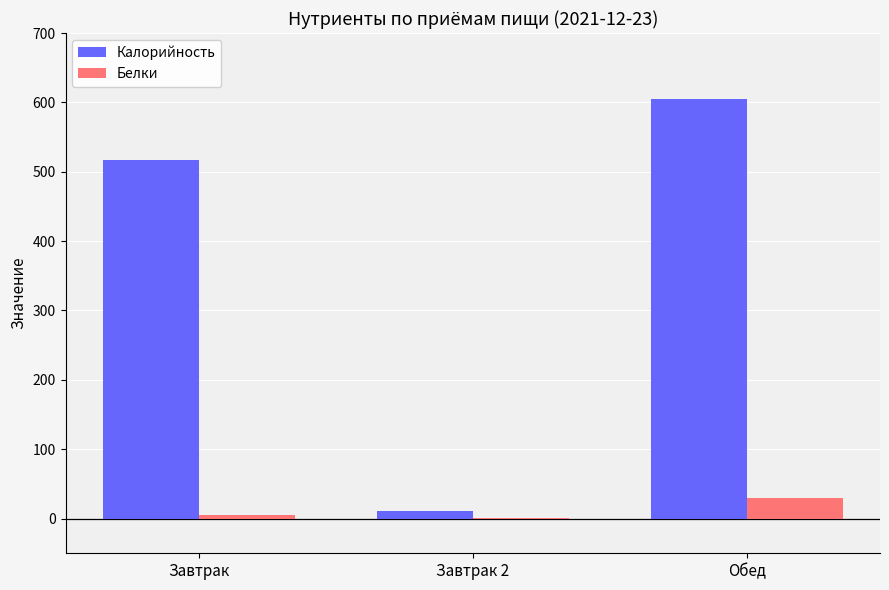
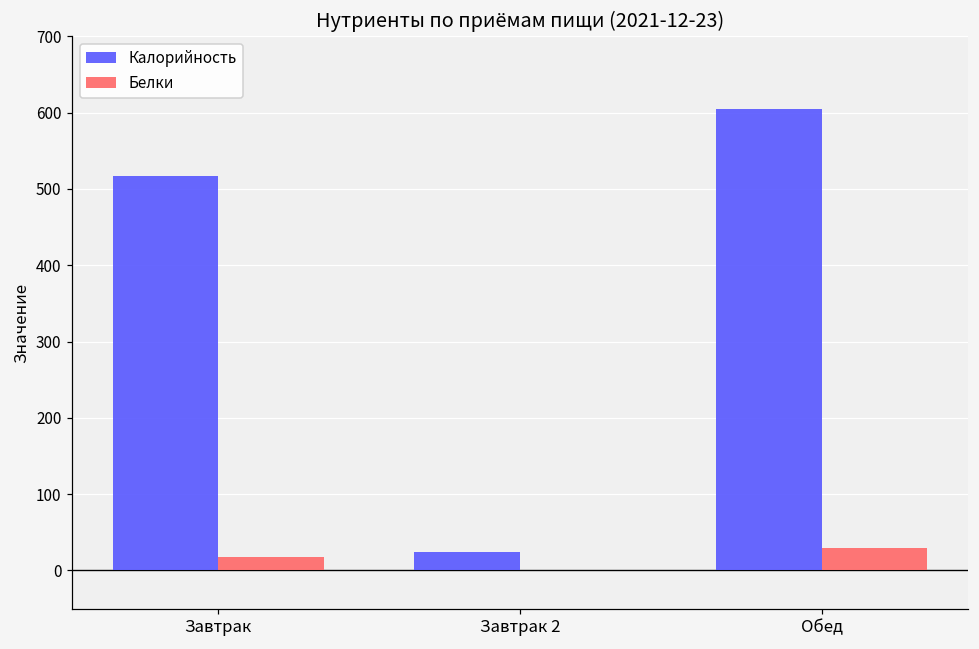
Белки, Завтрак: 10 -> 20
Калорийность, Завтрак 2: 10 -> 20
